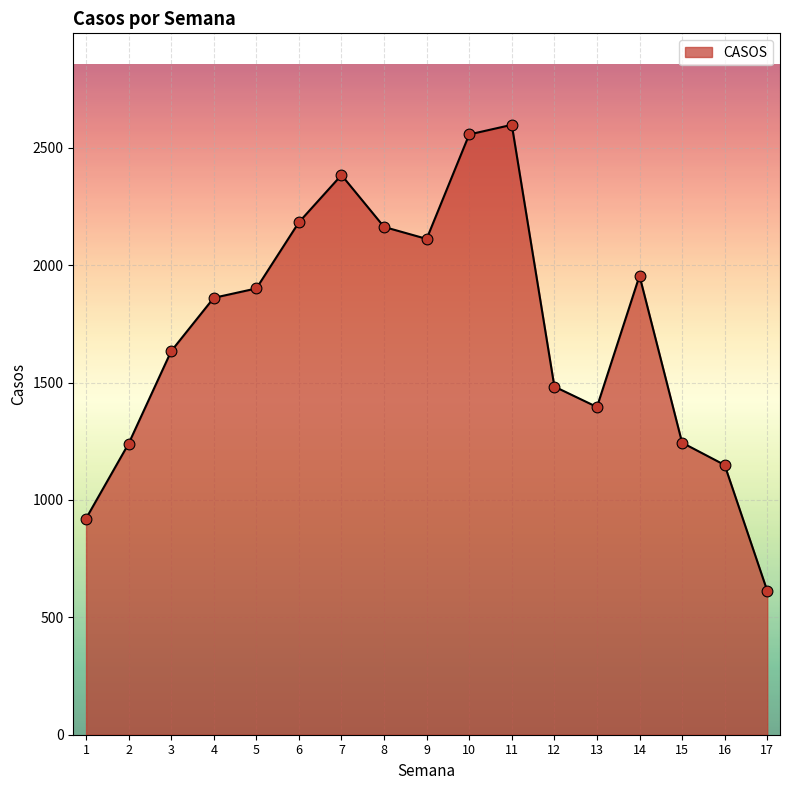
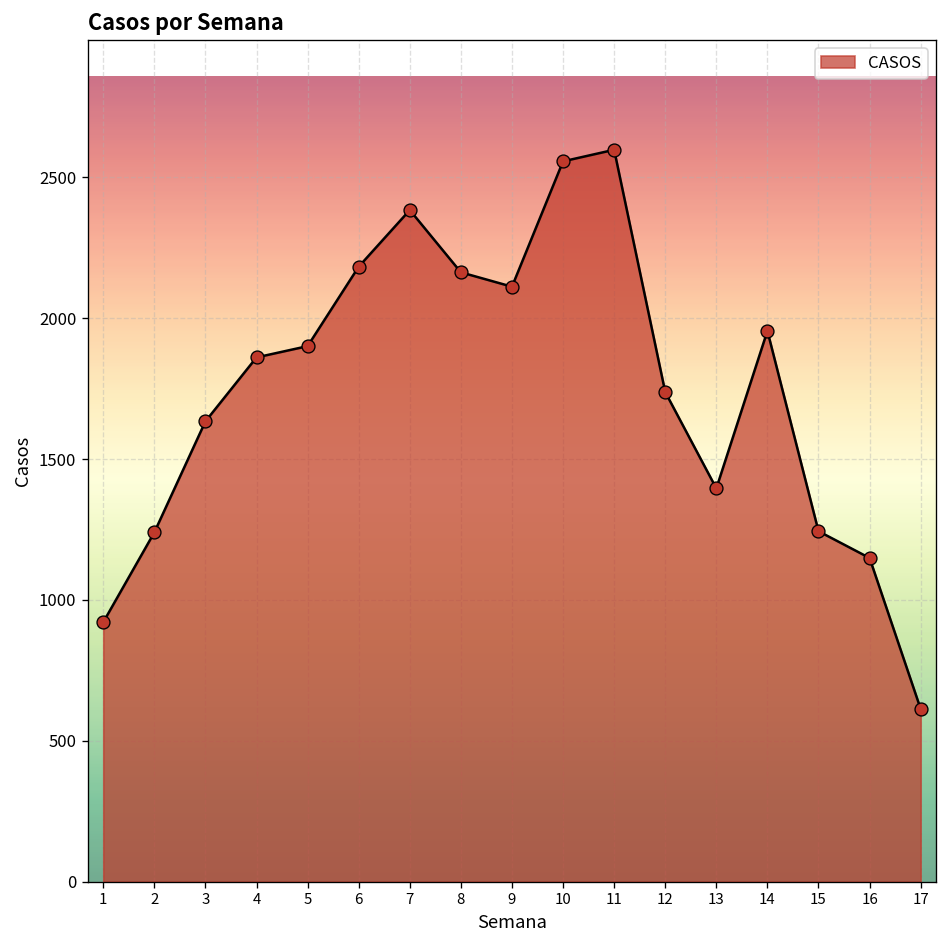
12: 1480 -> 1740
